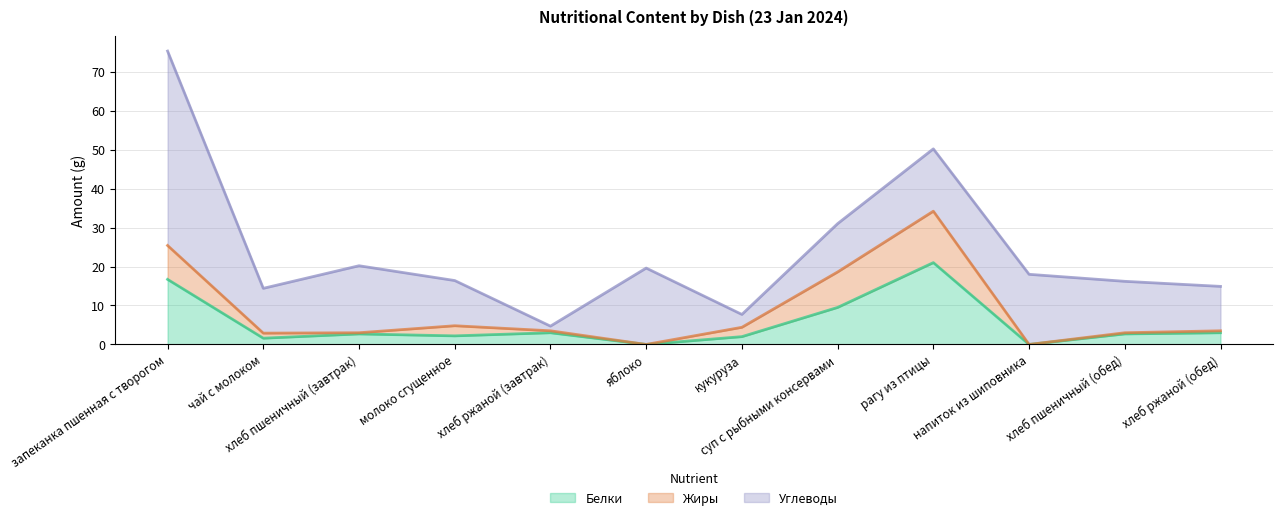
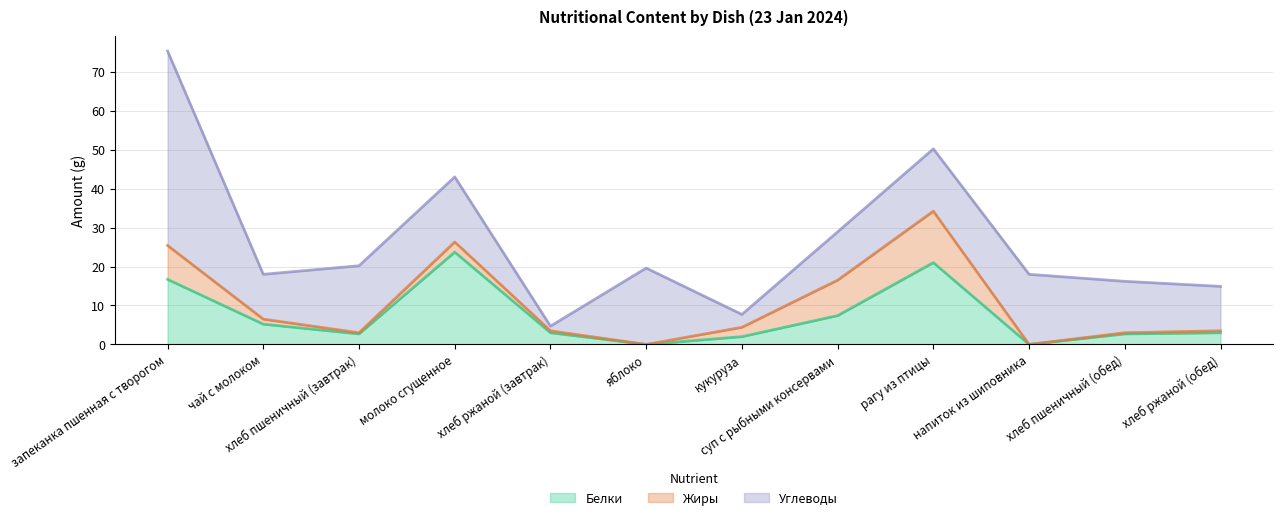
Белки, чай с молоком: 2 -> 5
Белки, молоко сгущенное: 2 -> 24
Углеводы, молоко сгущенное: 12 -> 17
Белки, суп с рыбными консервами: 10 -> 7
